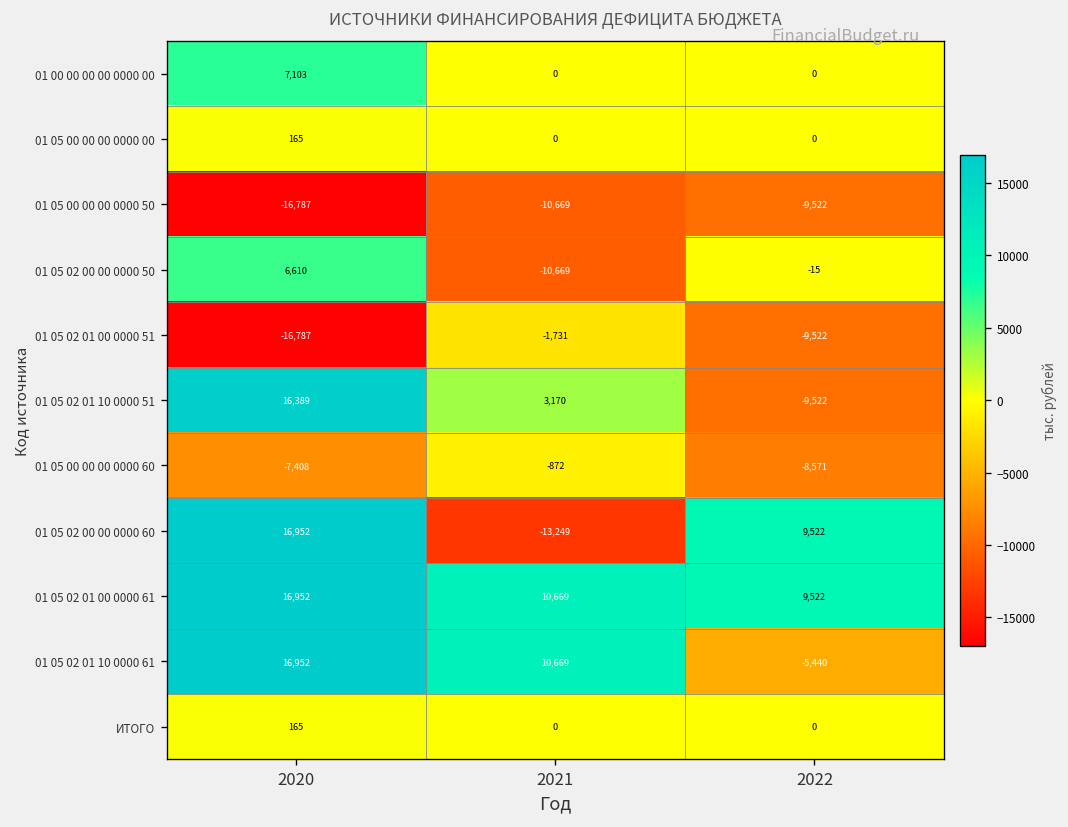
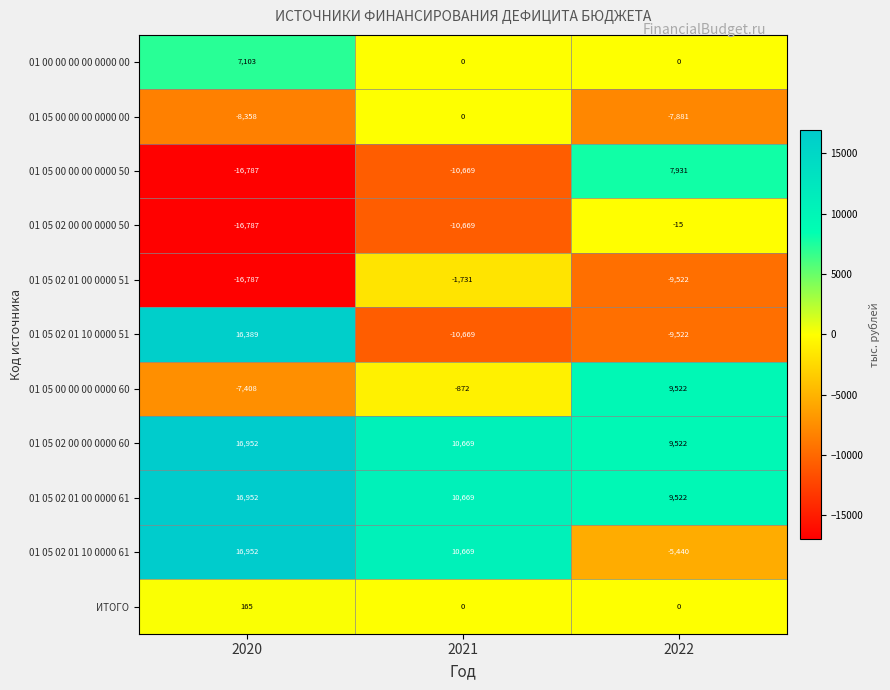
01 05 00 00 00 0000 00, 2020: 165 -> -8,358
01 05 00 00 00 0000 00, 2022: 0 -> -7,881
01 05 00 00 00 0000 50, 2022: -9,522 -> 7,931
01 05 02 00 00 0000 50, 2020: 6,610 -> -16,787
01 05 02 01 10 0000 51, 2021: 3,170 -> -10,669
01 05 00 00 00 0000 60, 2022: -8,571 -> 9,522
01 05 02 00 00 0000 60, 2021: -13,249 -> 10,669
